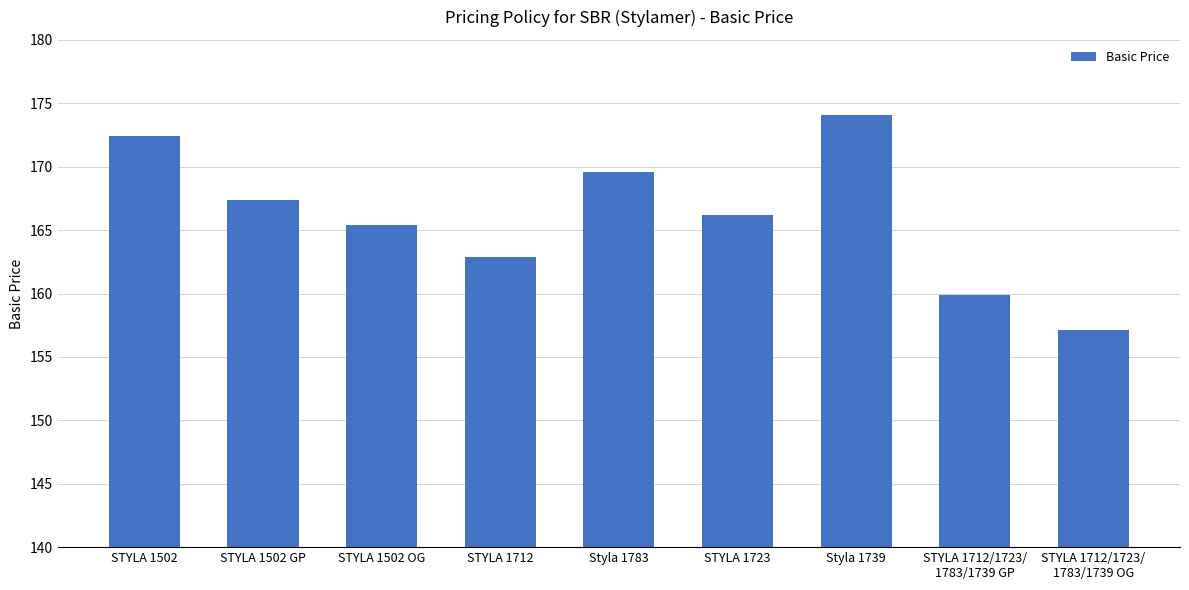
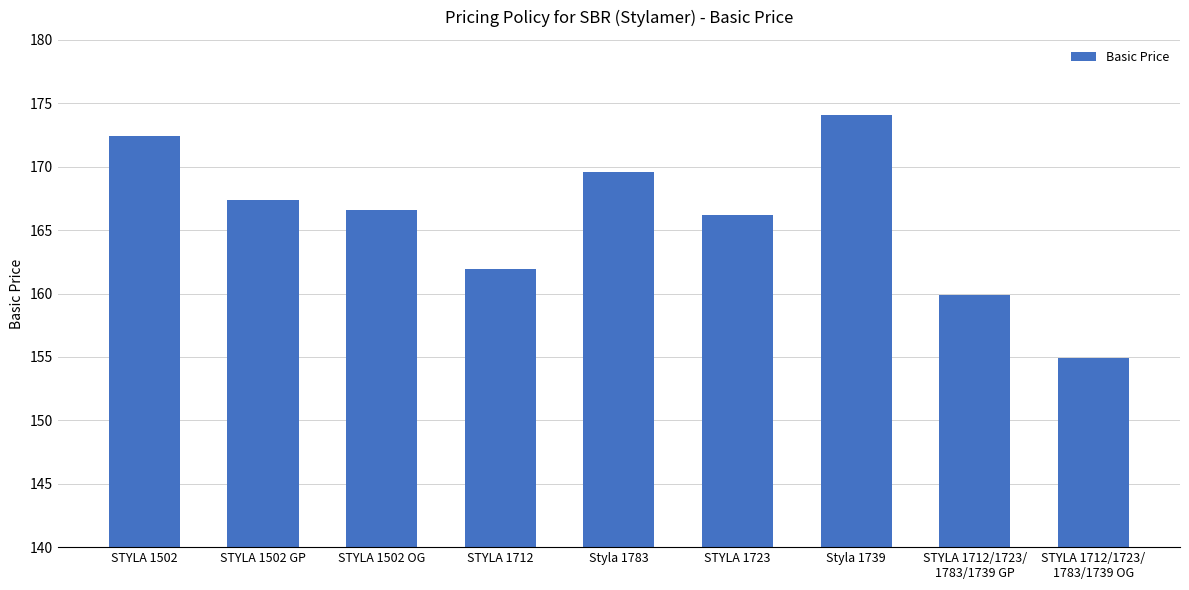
STYLA 1502 OG: 165.4 -> 166.6
STYLA 1712: 162.9 -> 161.9
STYLA 1712/1723/ 1783/1739 OG: 157.1 -> 154.9
